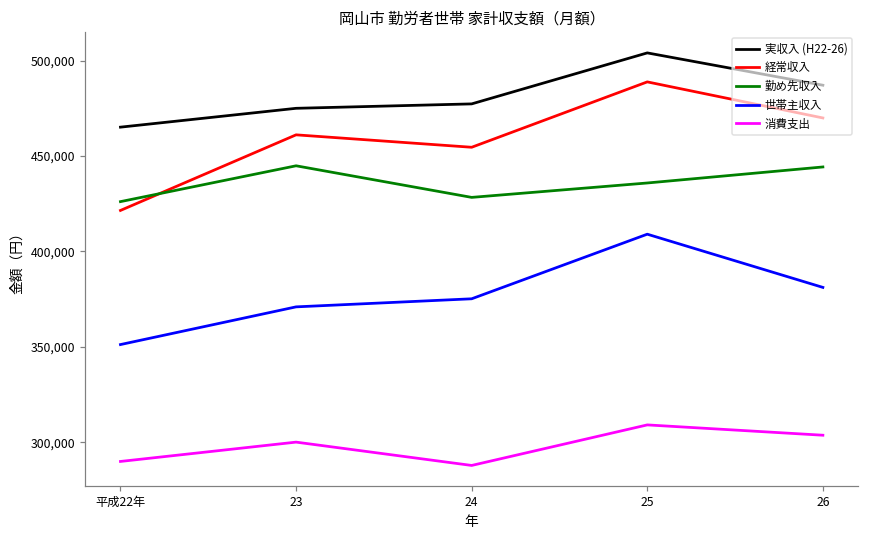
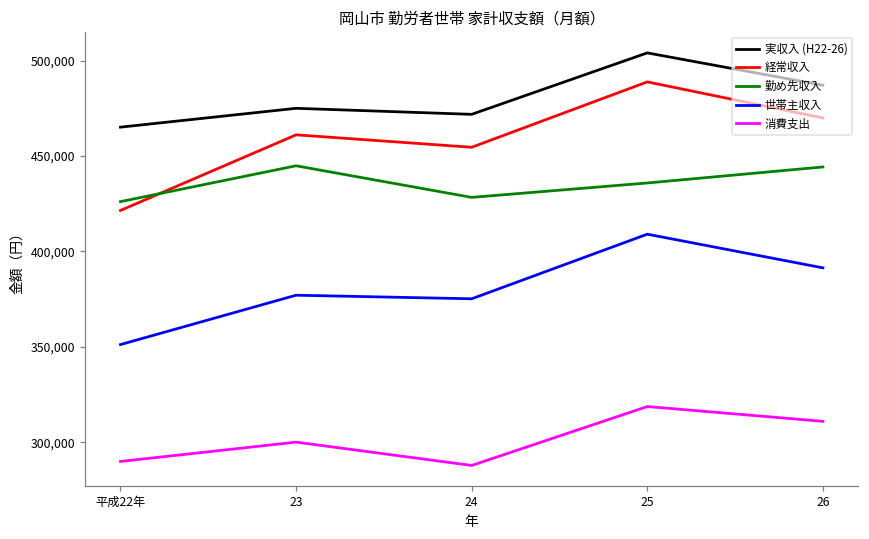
世帯主収入, 23: 371,000 -> 377,000
実収入 (H22-26), 24: 477,000 -> 472,000
消費支出, 25: 309,000 -> 319,000
世帯主収入, 26: 381,000 -> 391,000
消費支出, 26: 304,000 -> 311,000
